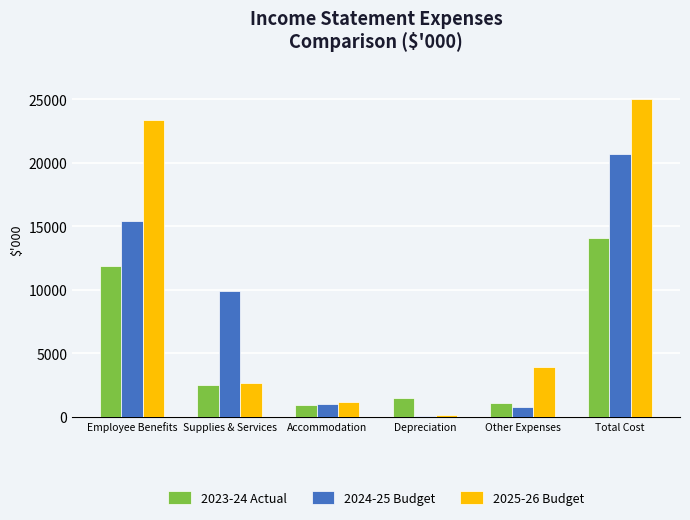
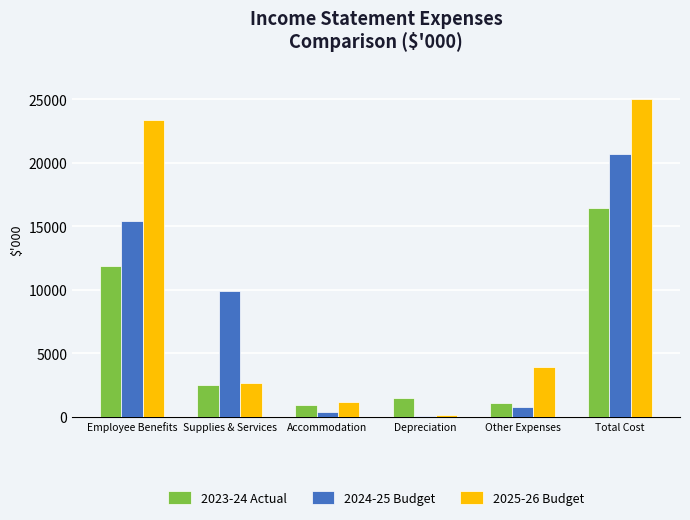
2024-25 Budget, Accommodation: 1000 -> 300
2023-24 Actual, Total Cost: 14100 -> 16400
